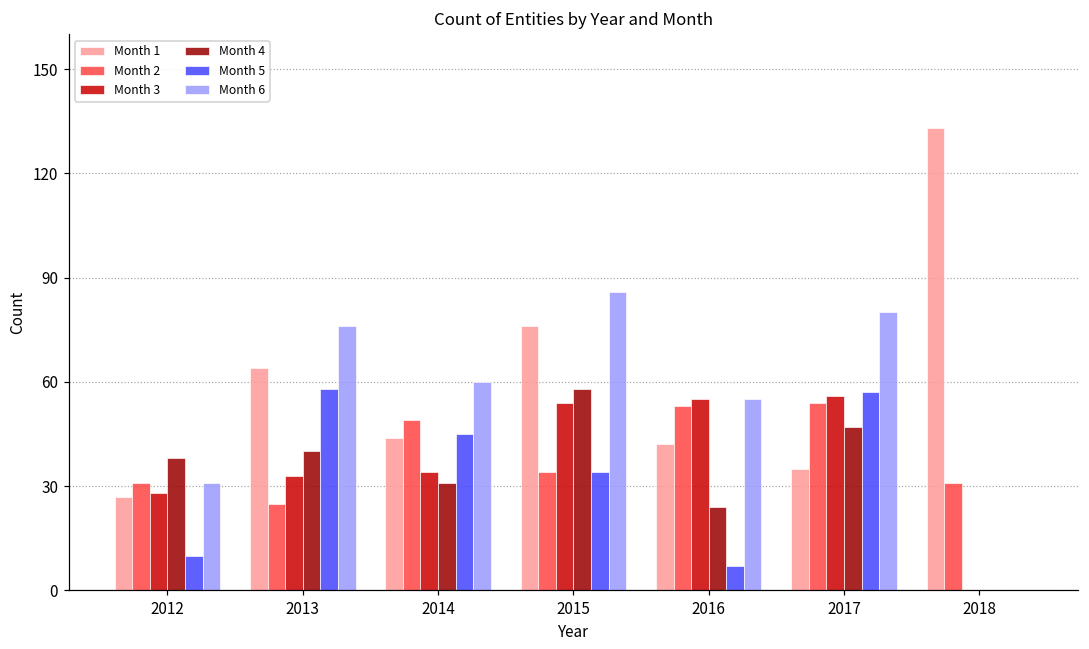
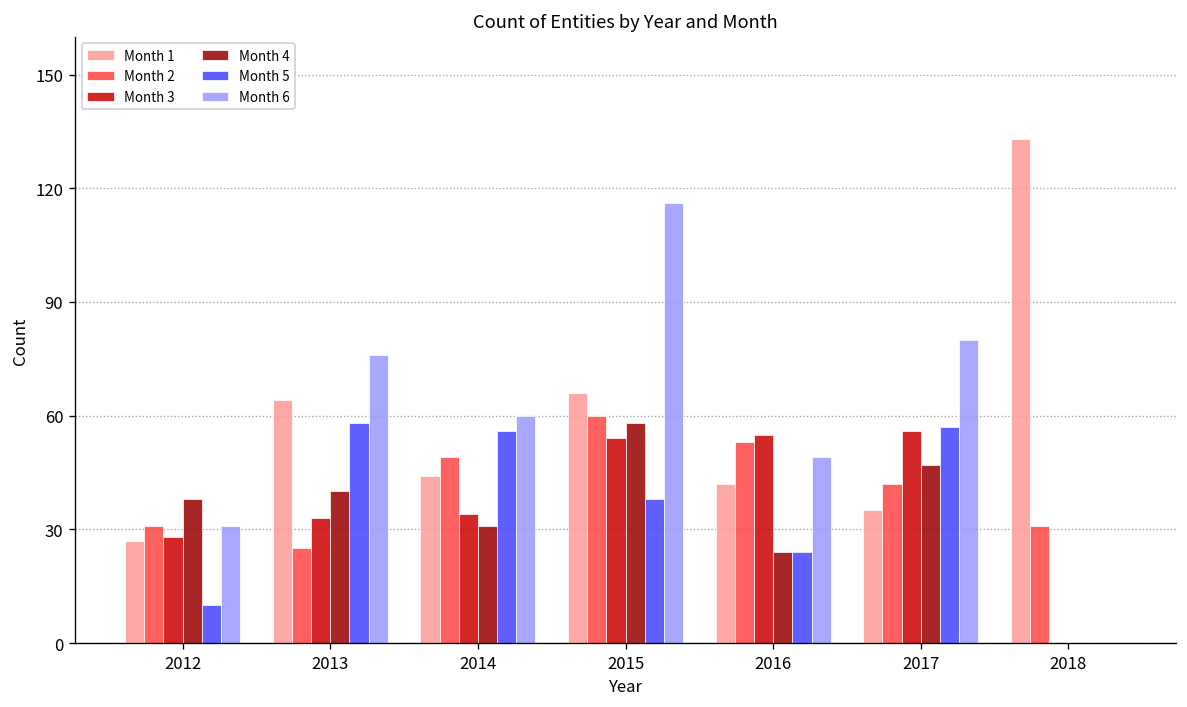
Month 5, 2014: 45 -> 56
Month 1, 2015: 76 -> 66
Month 2, 2015: 34 -> 60
Month 5, 2015: 34 -> 38
Month 6, 2015: 86 -> 116
Month 5, 2016: 7 -> 24
Month 6, 2016: 55 -> 49
Month 2, 2017: 54 -> 42
